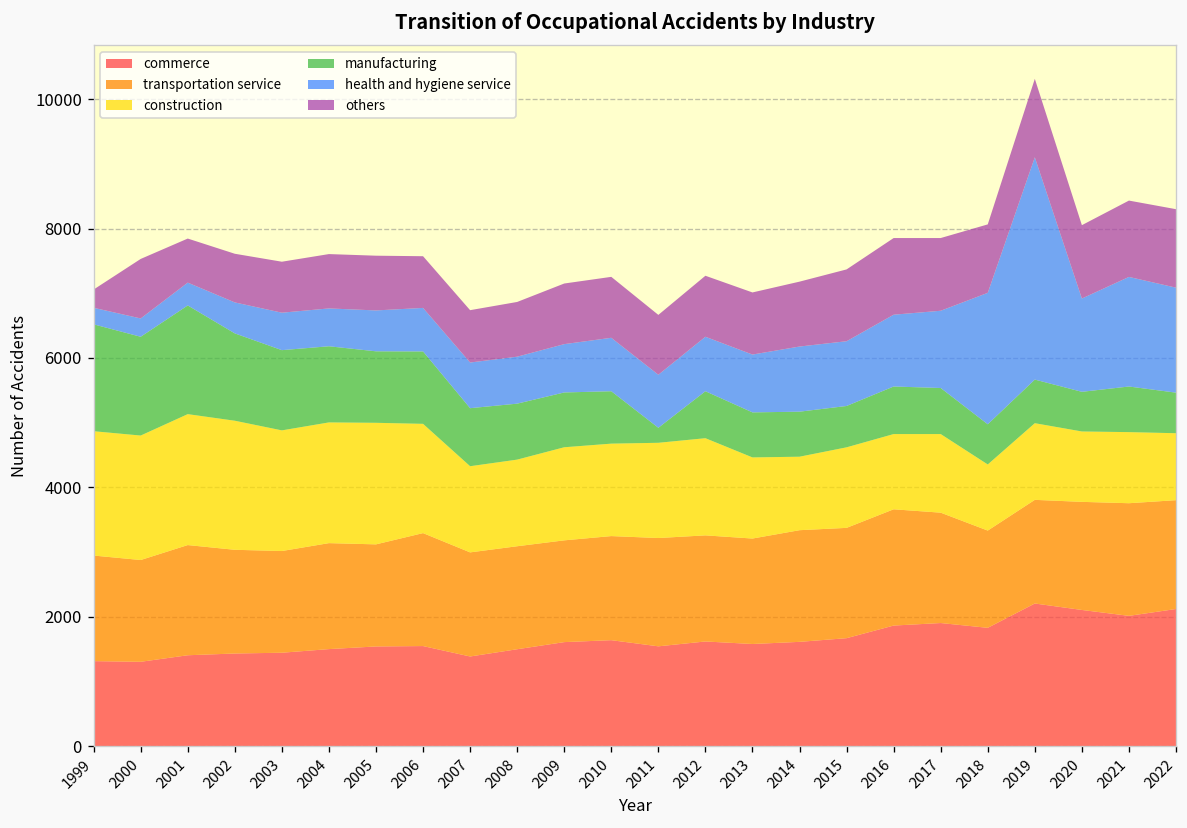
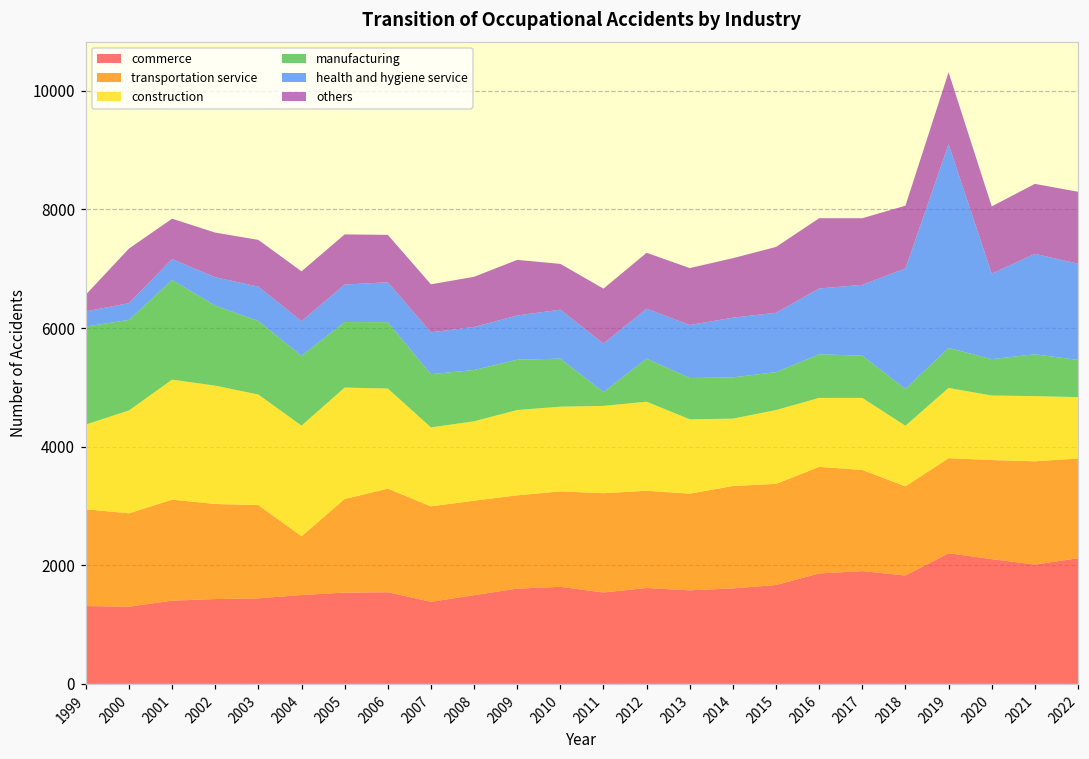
construction, 1999: 1900 -> 1400
construction, 2000: 1900 -> 1700
transportation service, 2004: 1600 -> 1000
others, 2010: 900 -> 800
